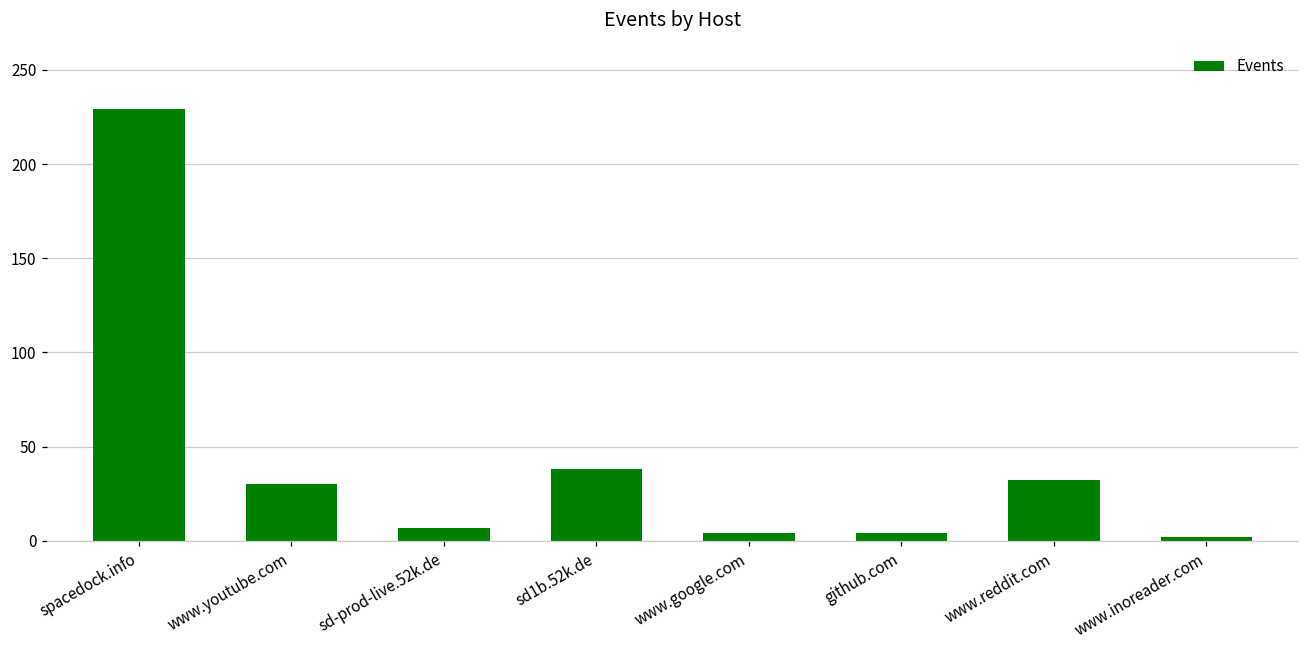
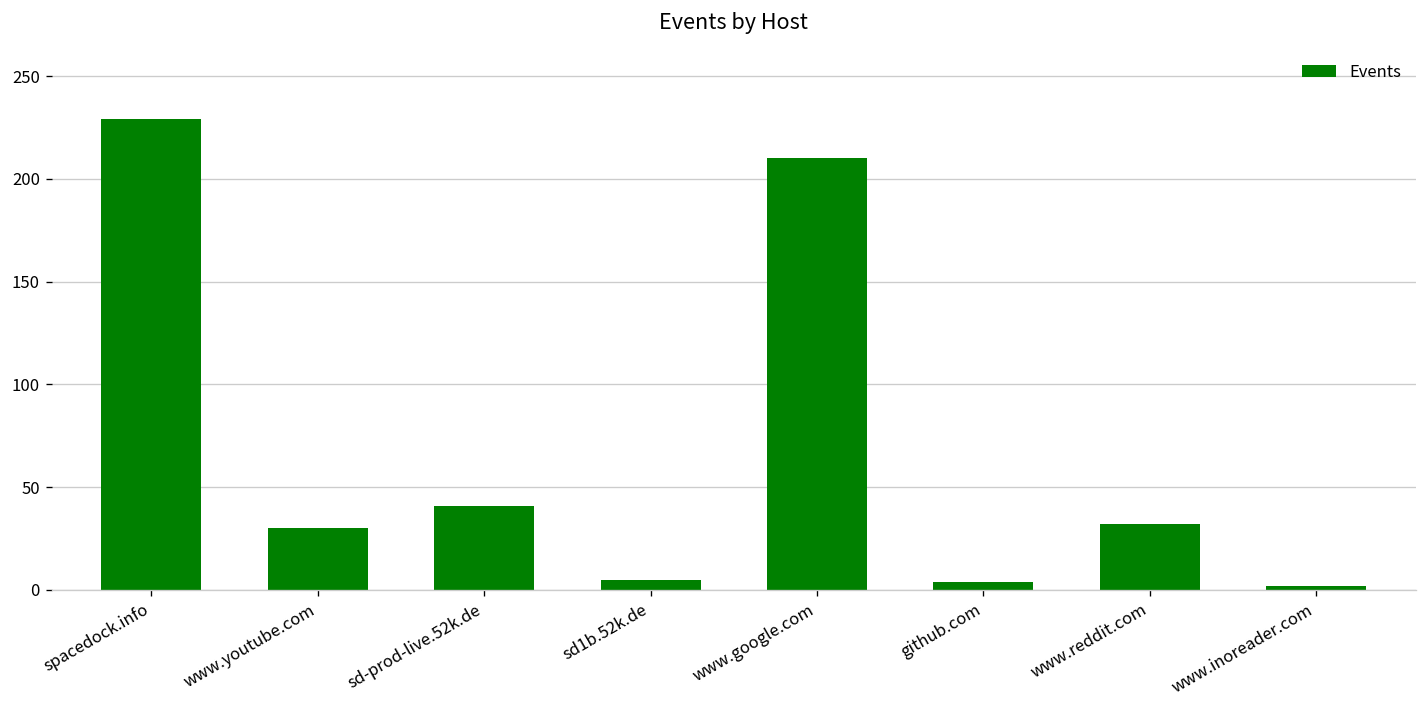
sd-prod-live.52k.de: 7 -> 41
sd1b.52k.de: 38 -> 5
www.google.com: 4 -> 210
